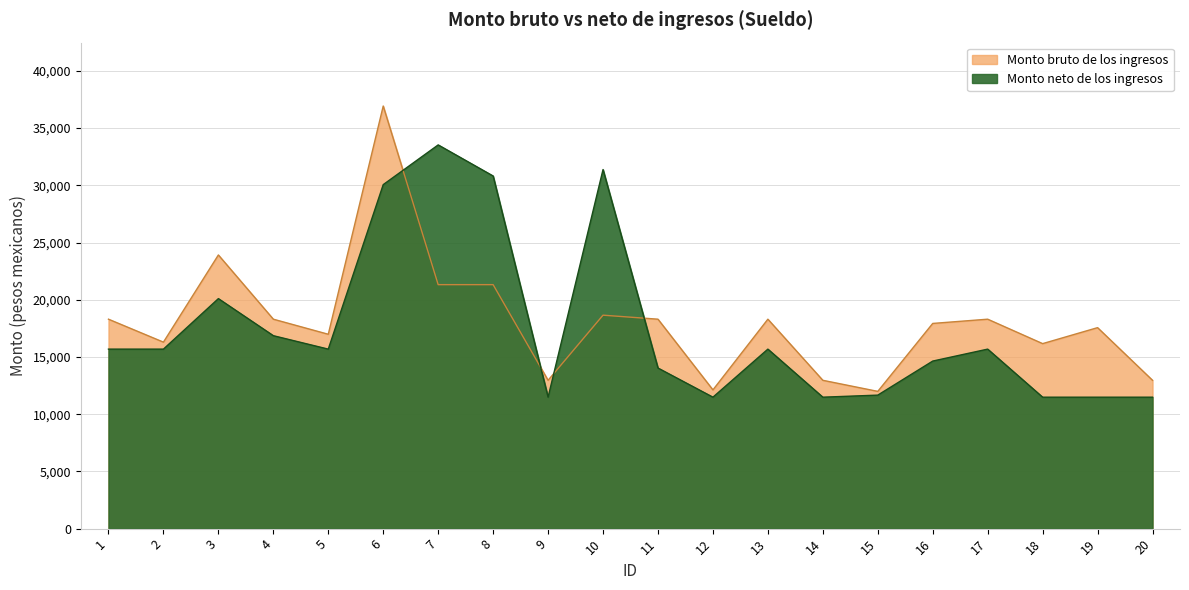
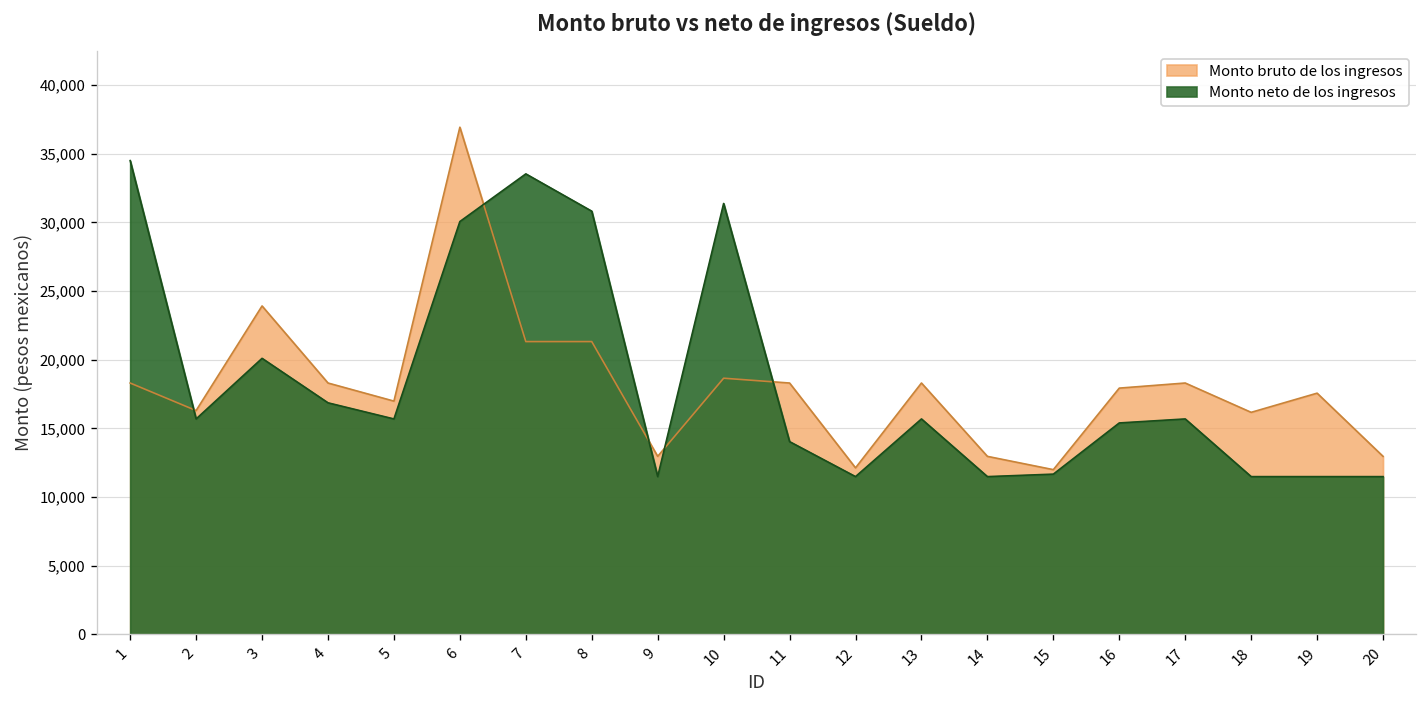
Monto neto de los ingresos, 1: 15,700 -> 34,500
Monto neto de los ingresos, 16: 14,600 -> 15,400
